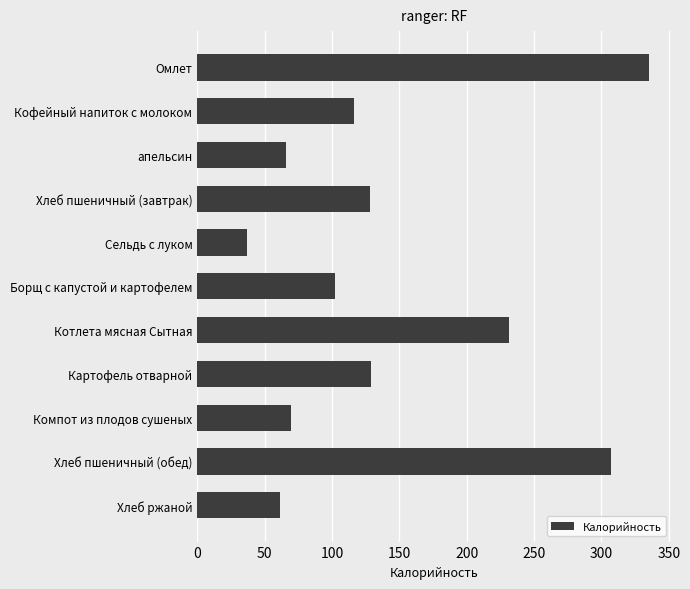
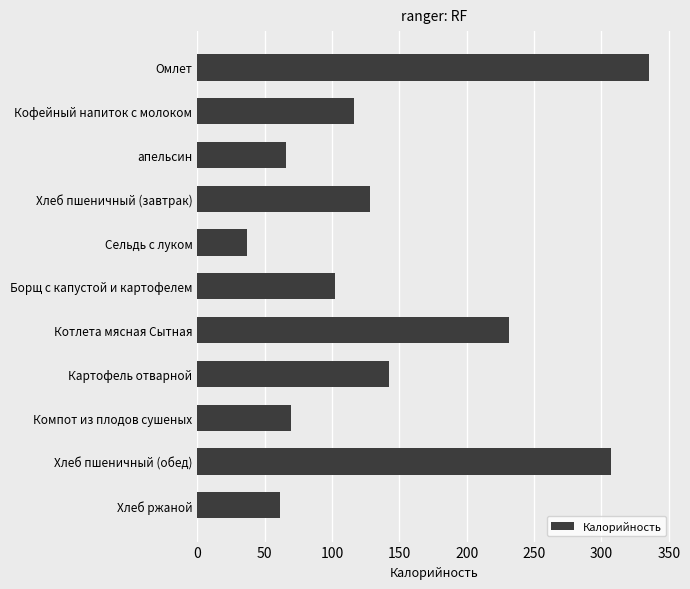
Картофель отварной: 129 -> 142
